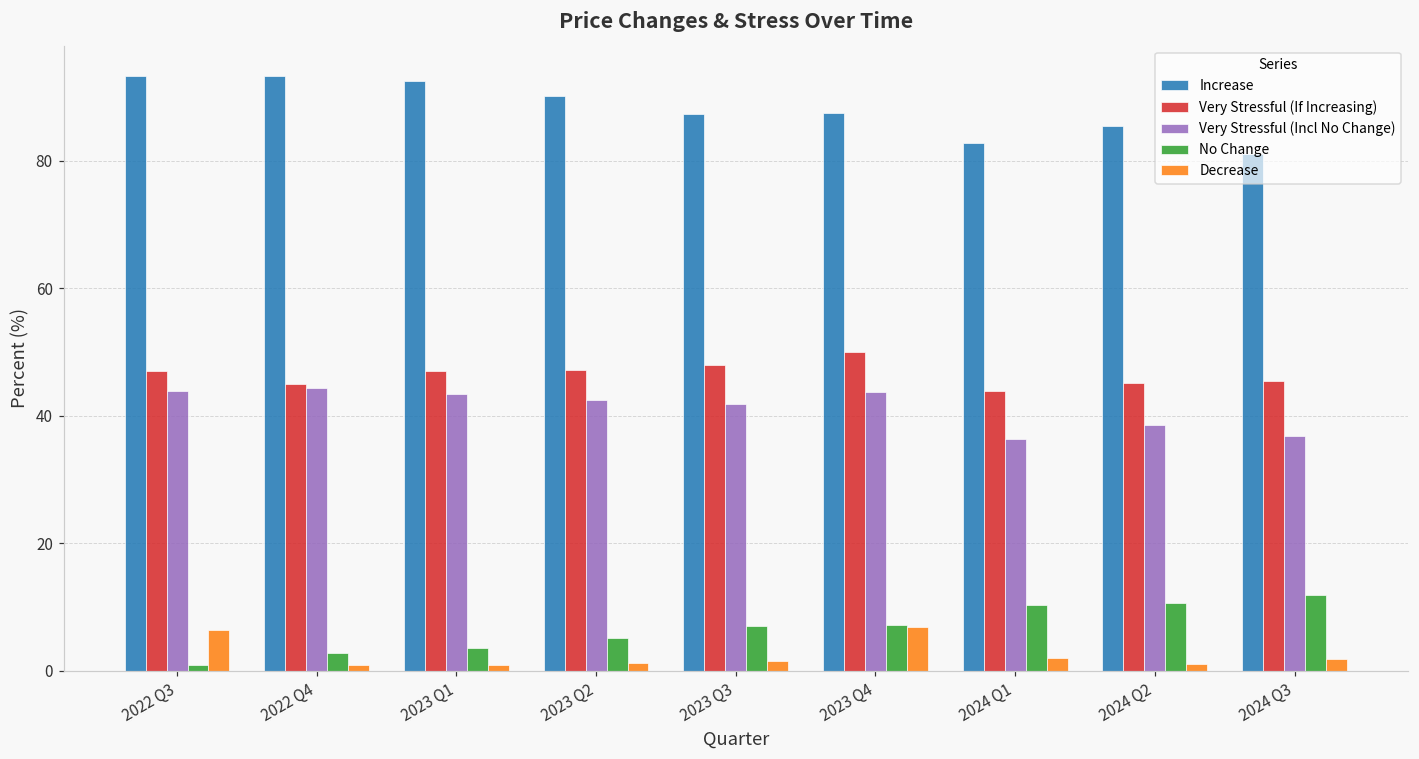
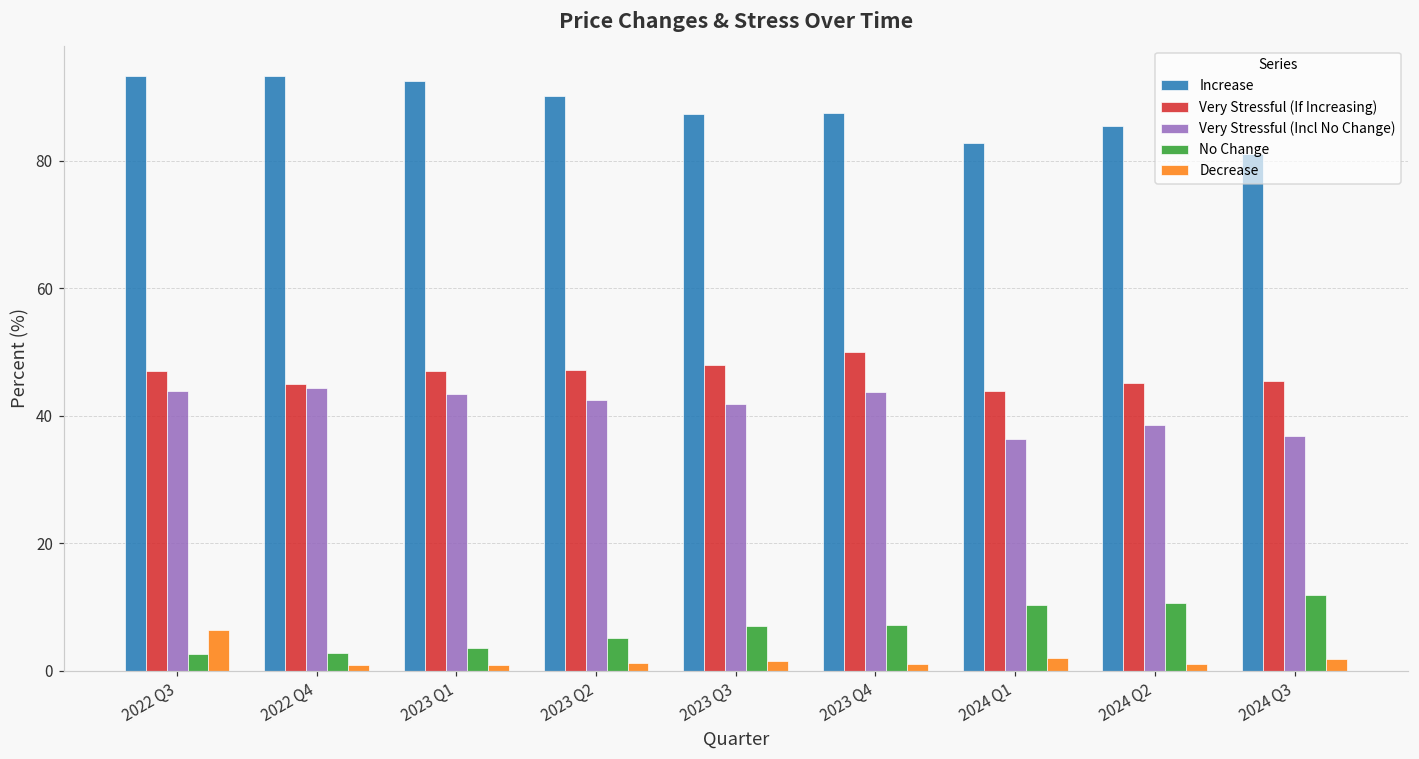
No Change, 2022 Q3: 1 -> 3
Decrease, 2023 Q4: 7 -> 1
